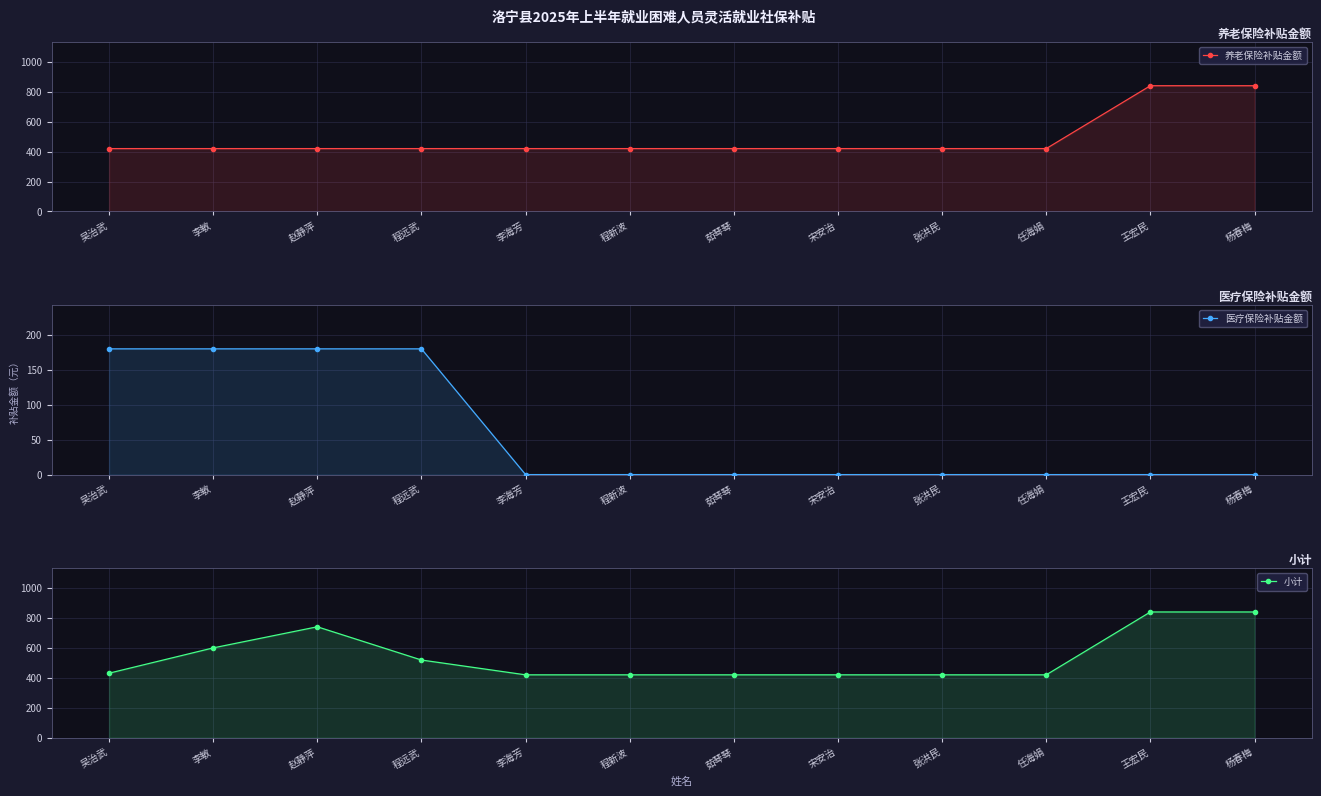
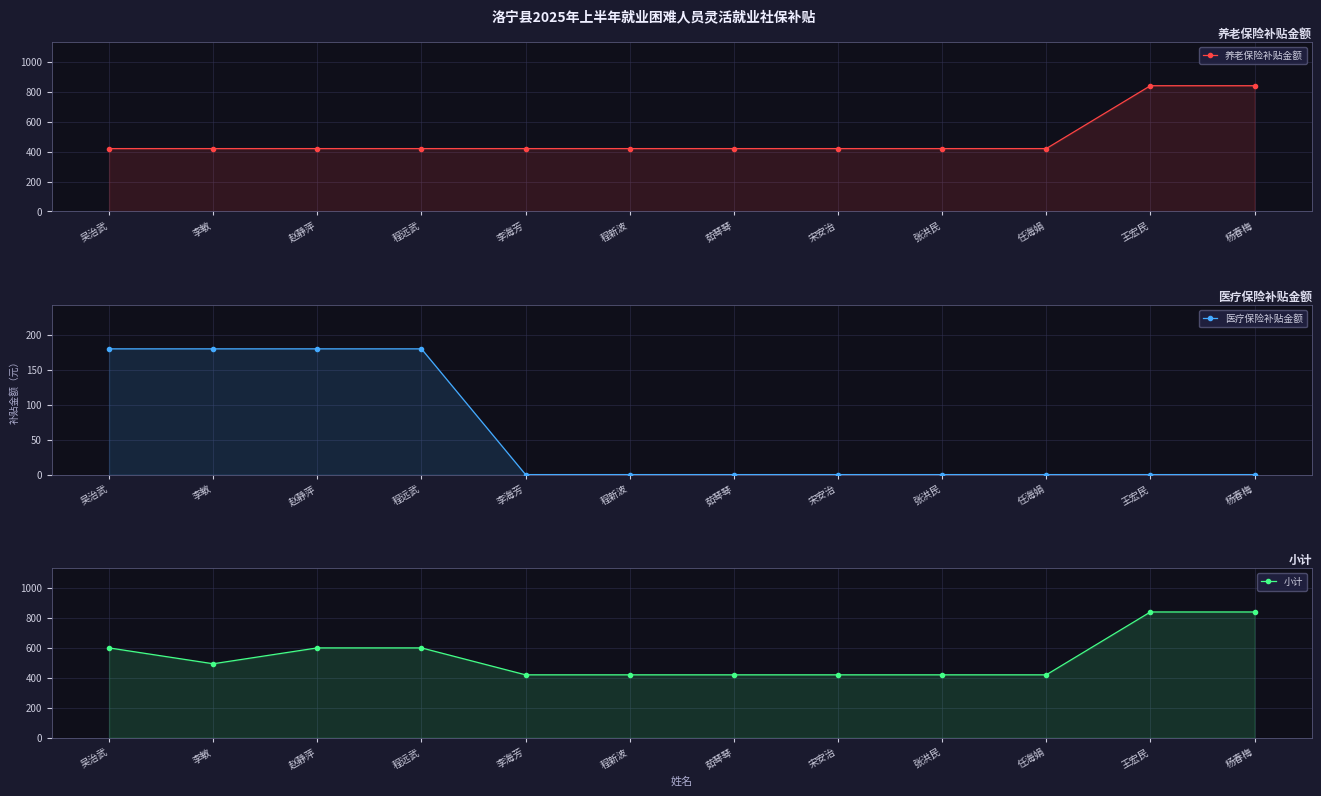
小计, 吴治武: 430 -> 600
小计, 李敏: 600 -> 490
小计, 赵静萍: 740 -> 600
小计, 程远武: 520 -> 600
